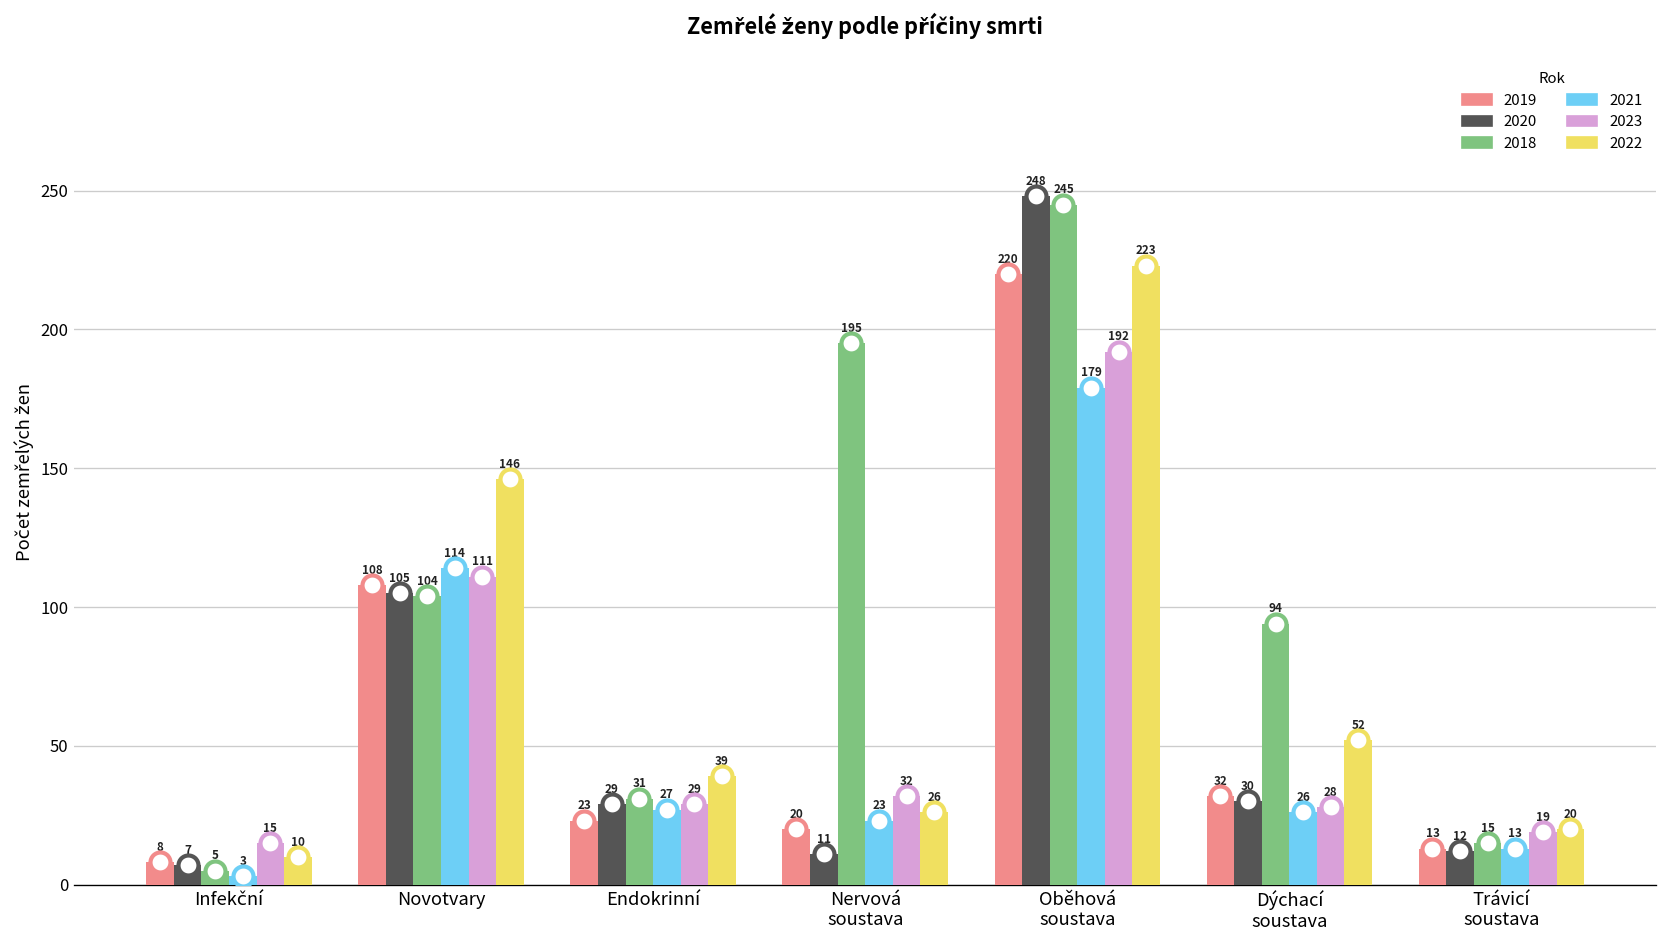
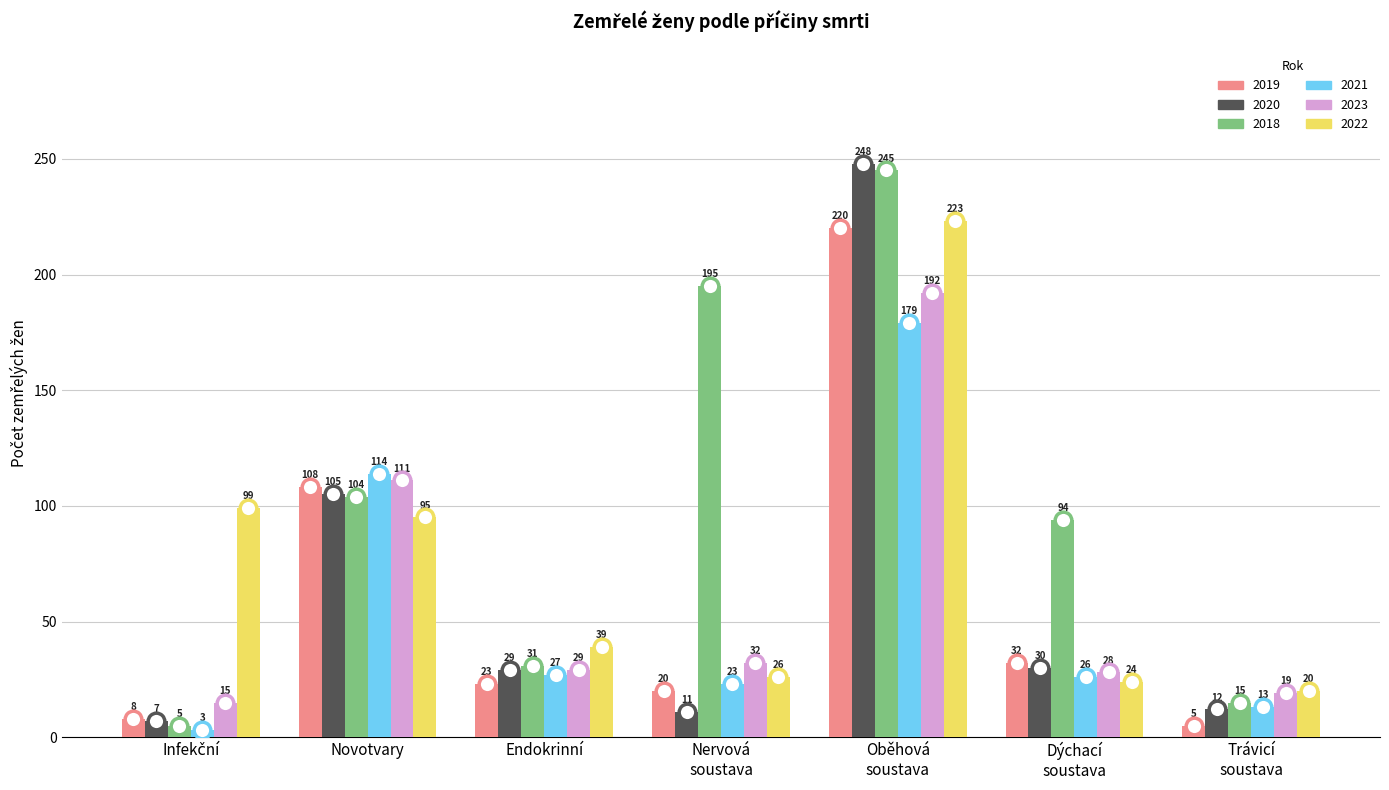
2022, Infekční: 10 -> 99
2022, Novotvary: 146 -> 95
2022, Dýchací soustava: 52 -> 24
2019, Trávicí soustava: 13 -> 5
